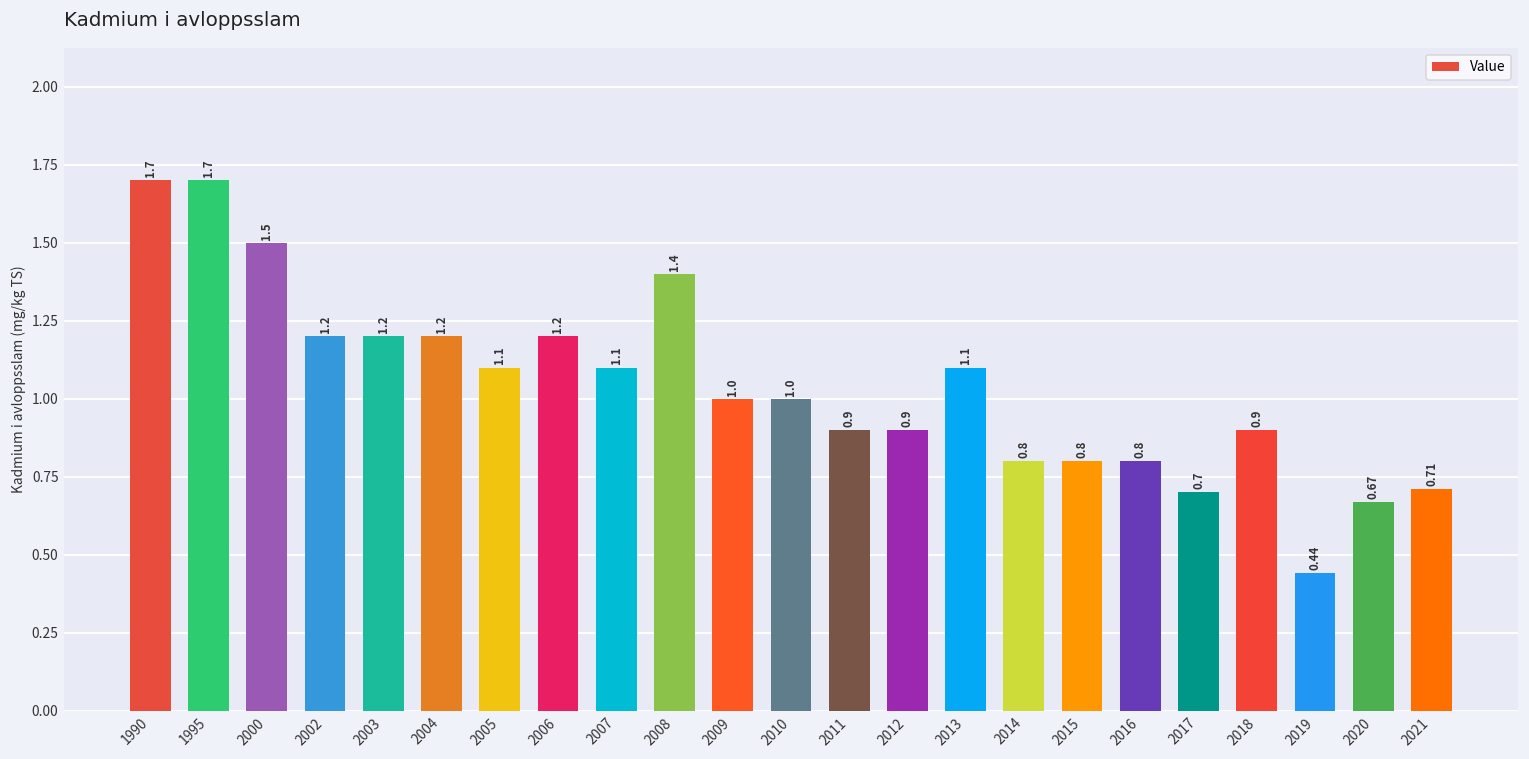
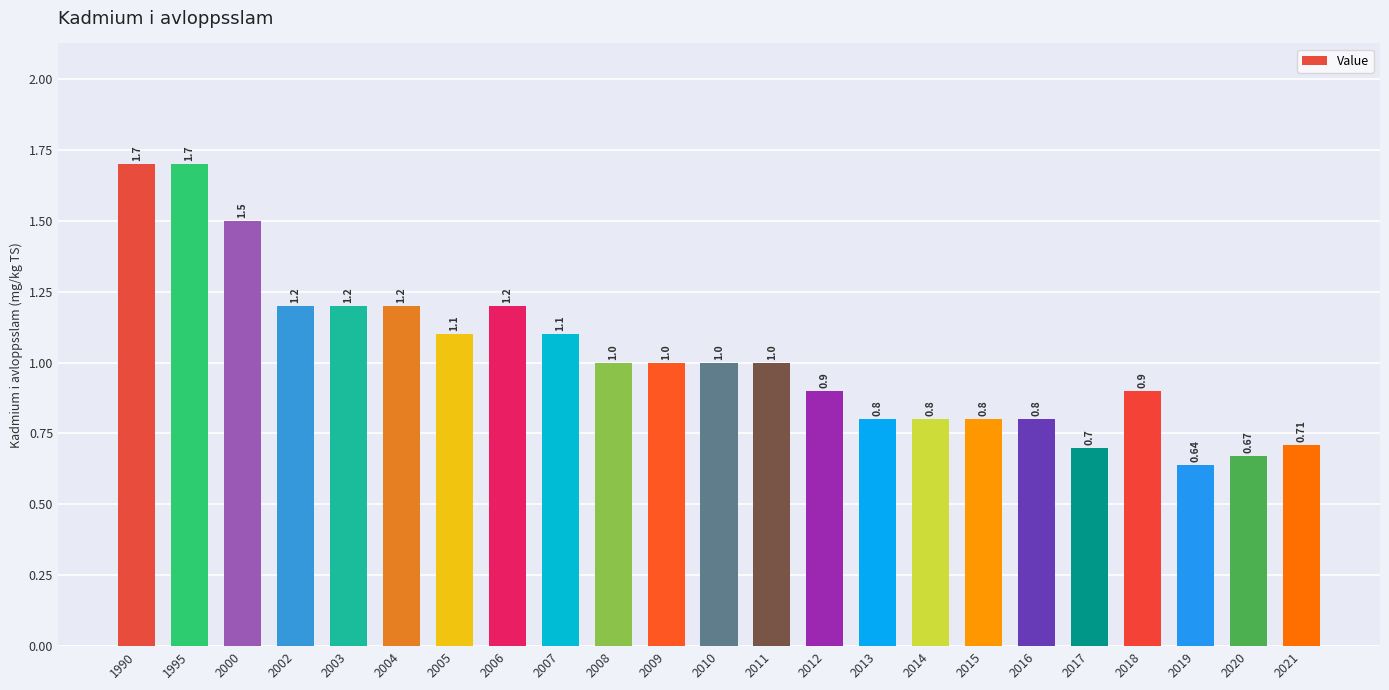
2008: 1.4 -> 1.0
2011: 0.9 -> 1.0
2013: 1.1 -> 0.8
2019: 0.44 -> 0.64
